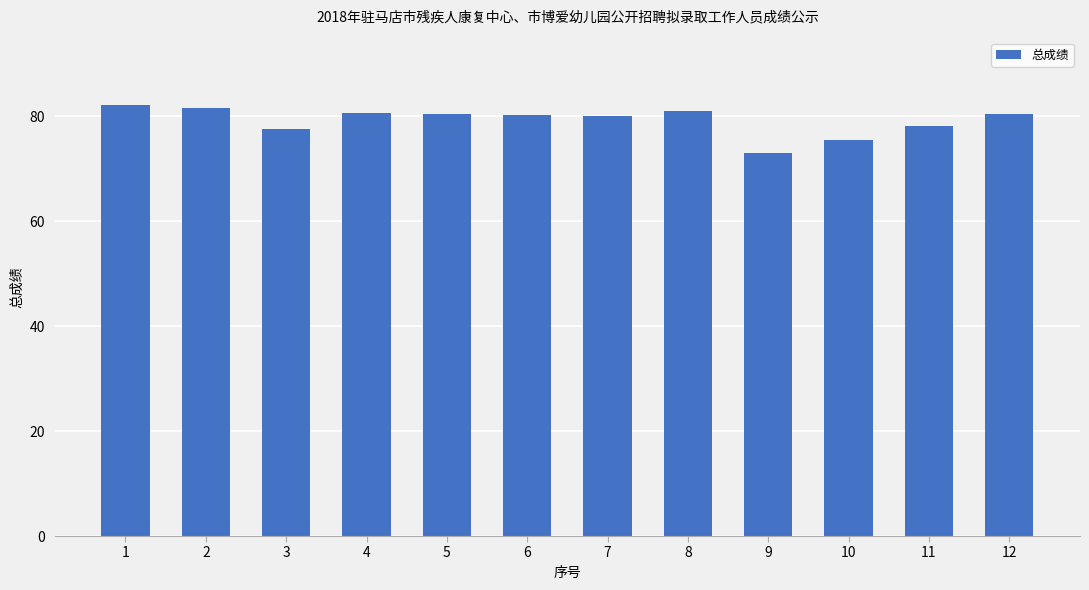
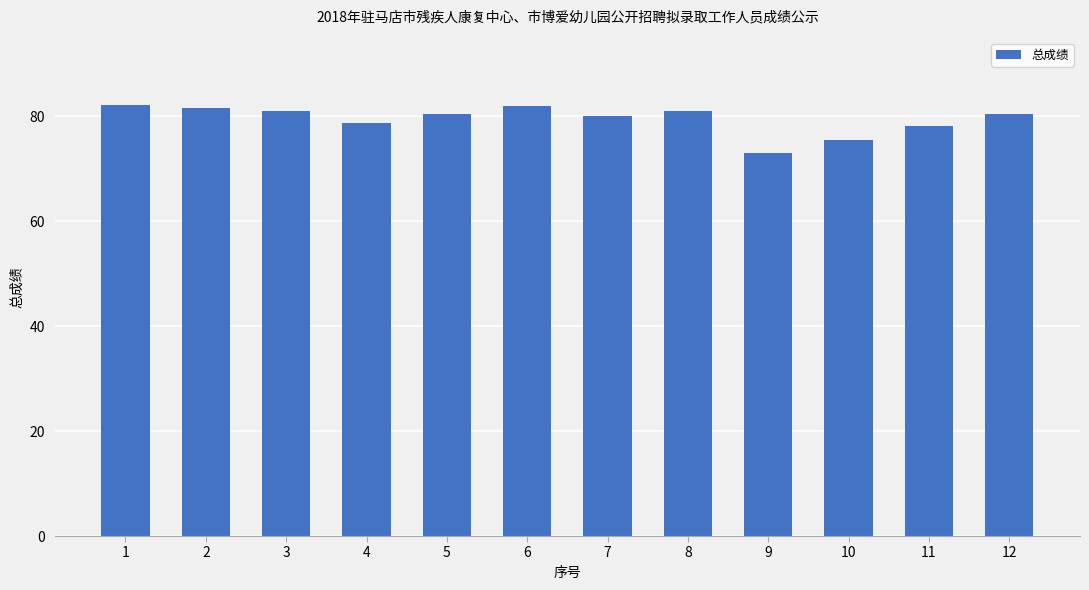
3: 78 -> 81
4: 81 -> 79
6: 80 -> 82
